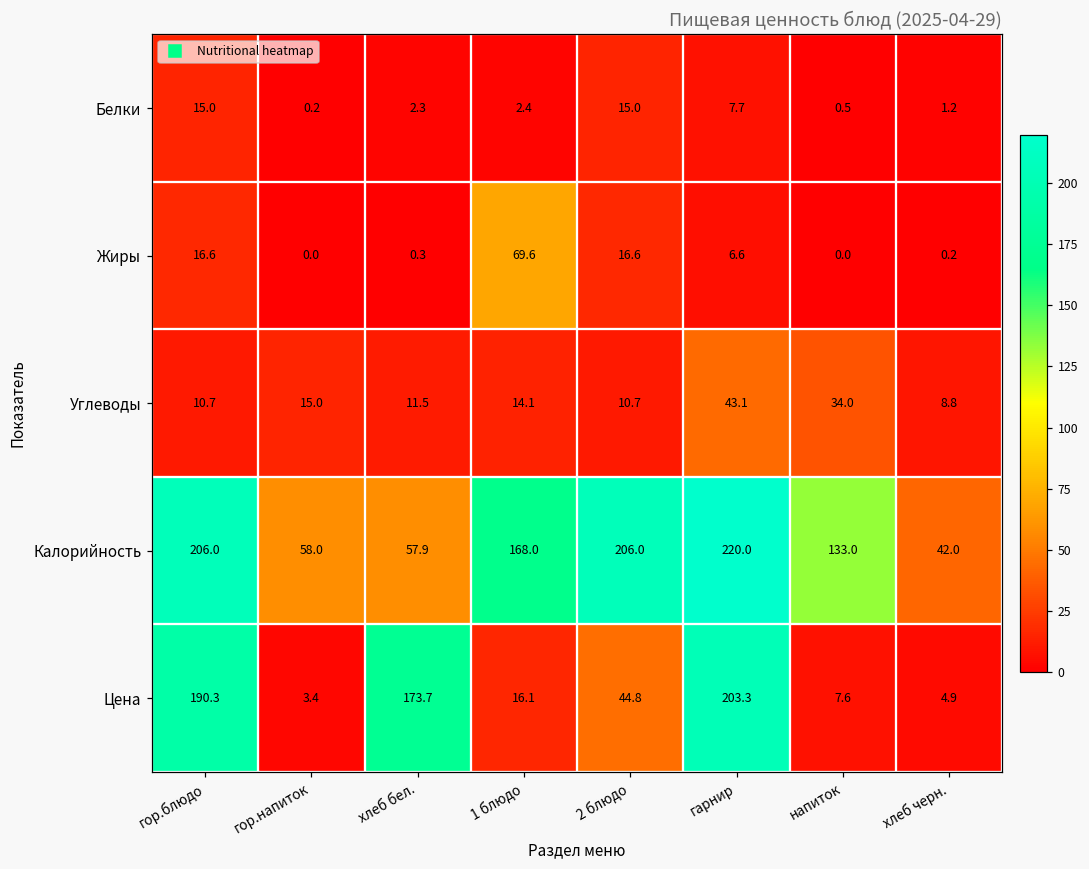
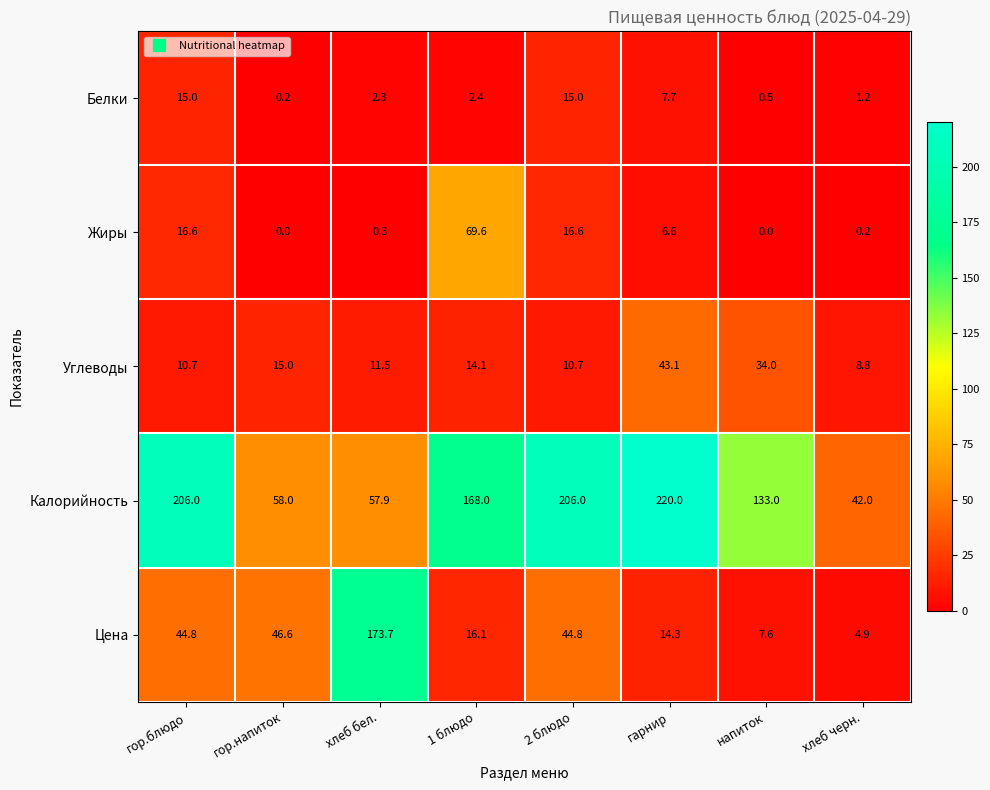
Цена, гор.блюдо: 190.3 -> 44.8
Цена, гор.напиток: 3.4 -> 46.6
Цена, гарнир: 203.3 -> 14.3
